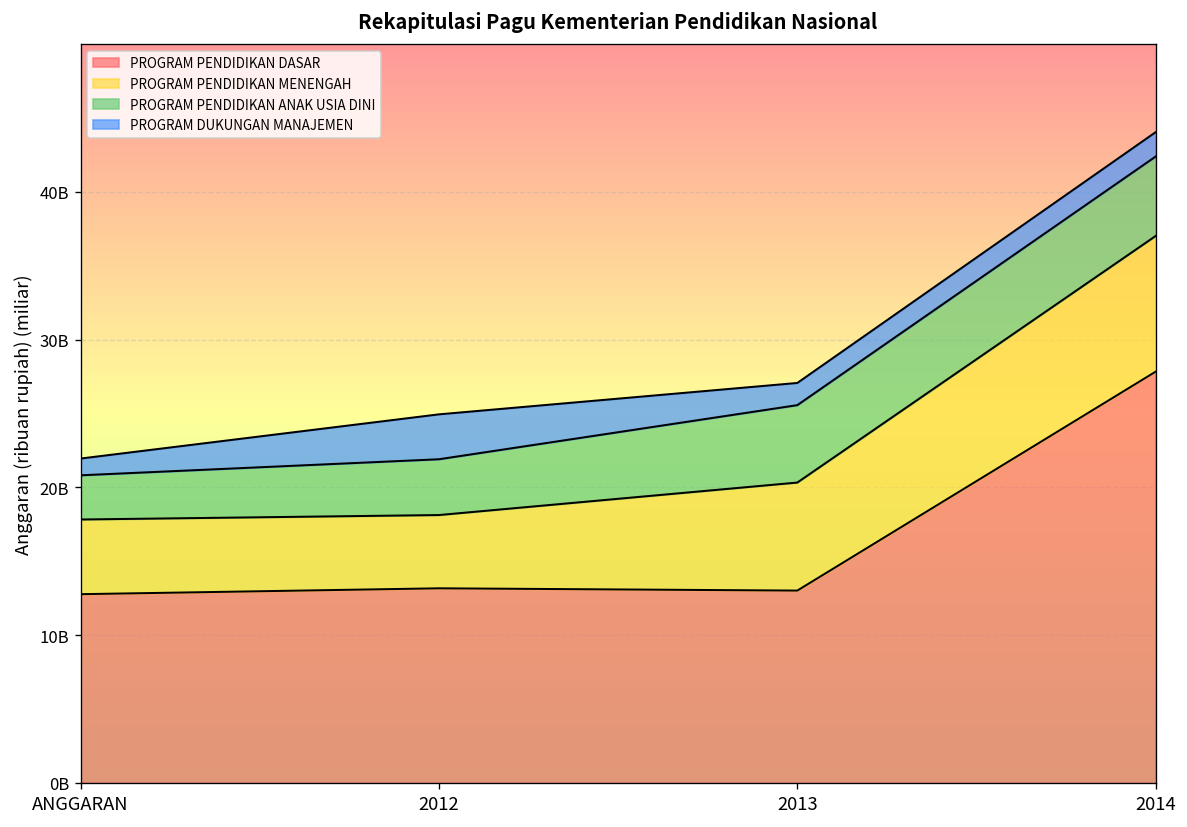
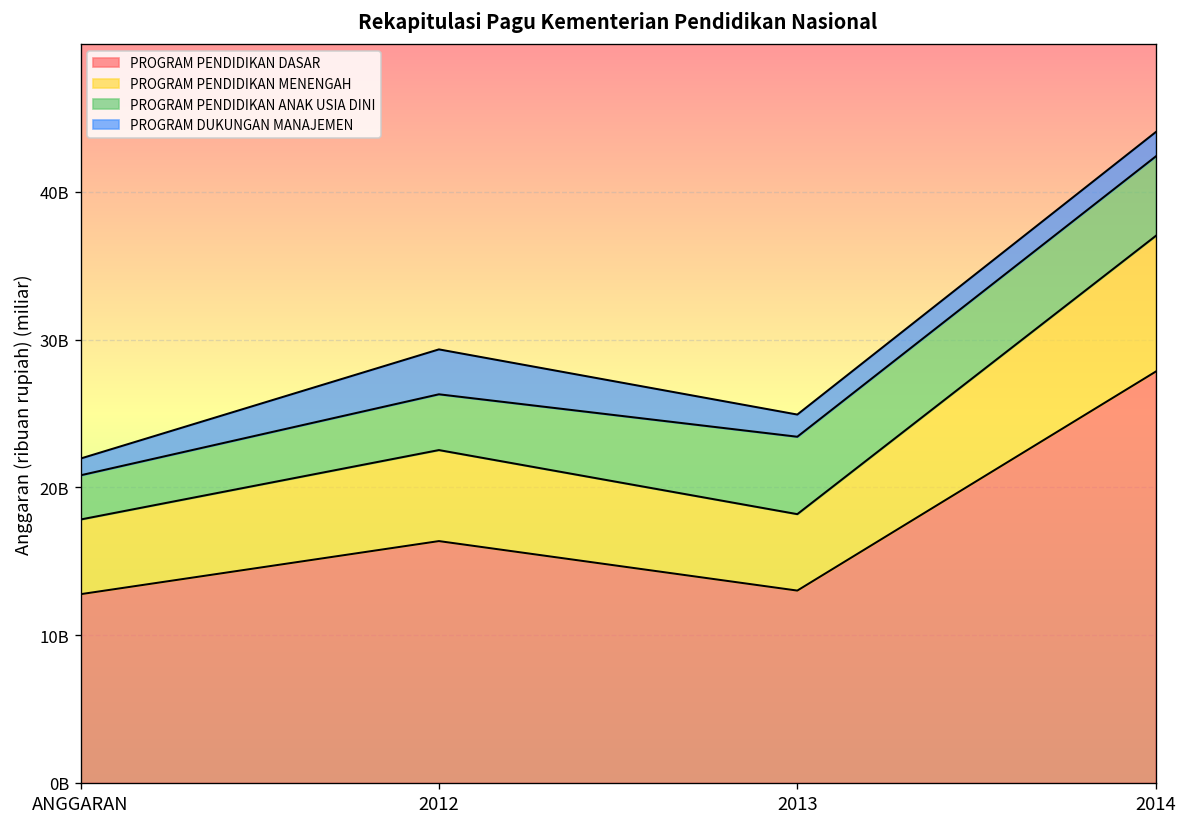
PROGRAM PENDIDIKAN DASAR, 2012: 13200000000 -> 16400000000
PROGRAM PENDIDIKAN MENENGAH, 2012: 5000000000 -> 6200000000
PROGRAM PENDIDIKAN MENENGAH, 2013: 7300000000 -> 5200000000
